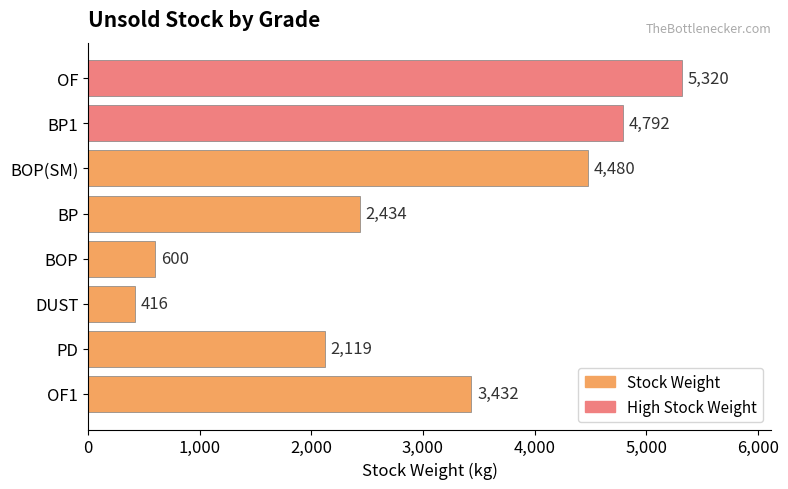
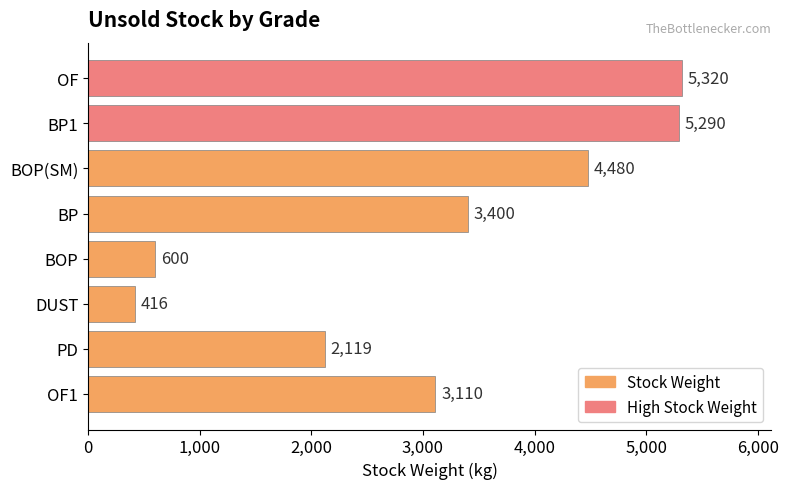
BP1: 4,792 -> 5,290
BP: 2,434 -> 3,400
OF1: 3,432 -> 3,110
